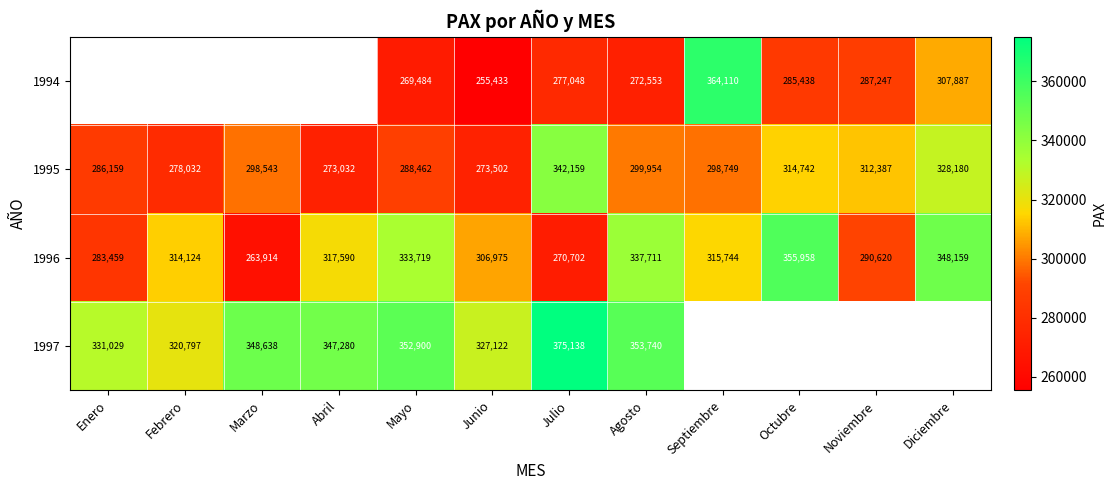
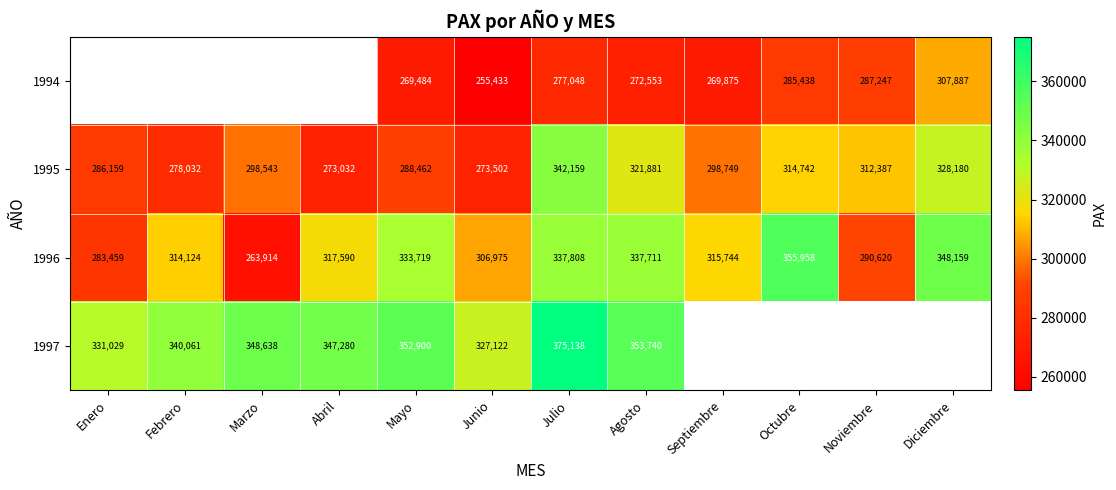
1994, Septiembre: 364,110 -> 269,875
1995, Agosto: 299,954 -> 321,881
1996, Julio: 270,702 -> 337,808
1997, Febrero: 320,797 -> 340,061
